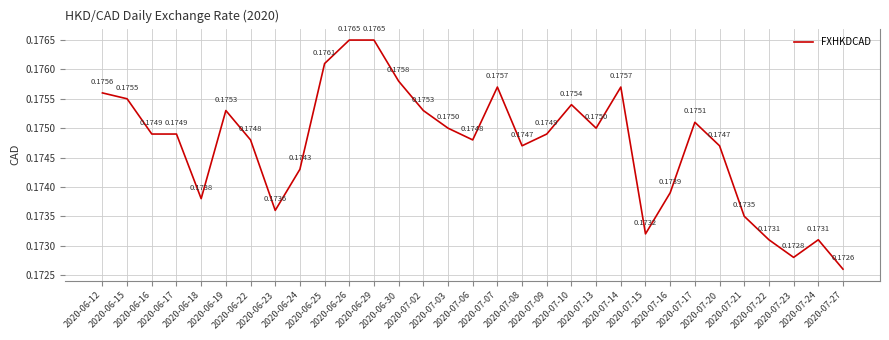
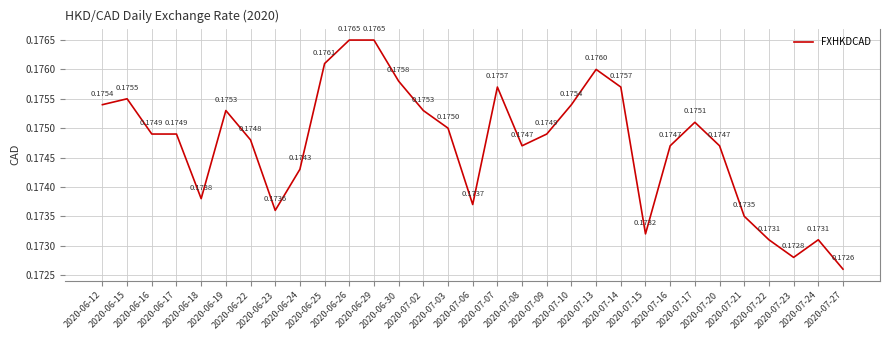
2020-06-12: 0.1756 -> 0.1754
2020-07-06: 0.1748 -> 0.1737
2020-07-13: 0.1750 -> 0.1760
2020-07-16: 0.1739 -> 0.1747
